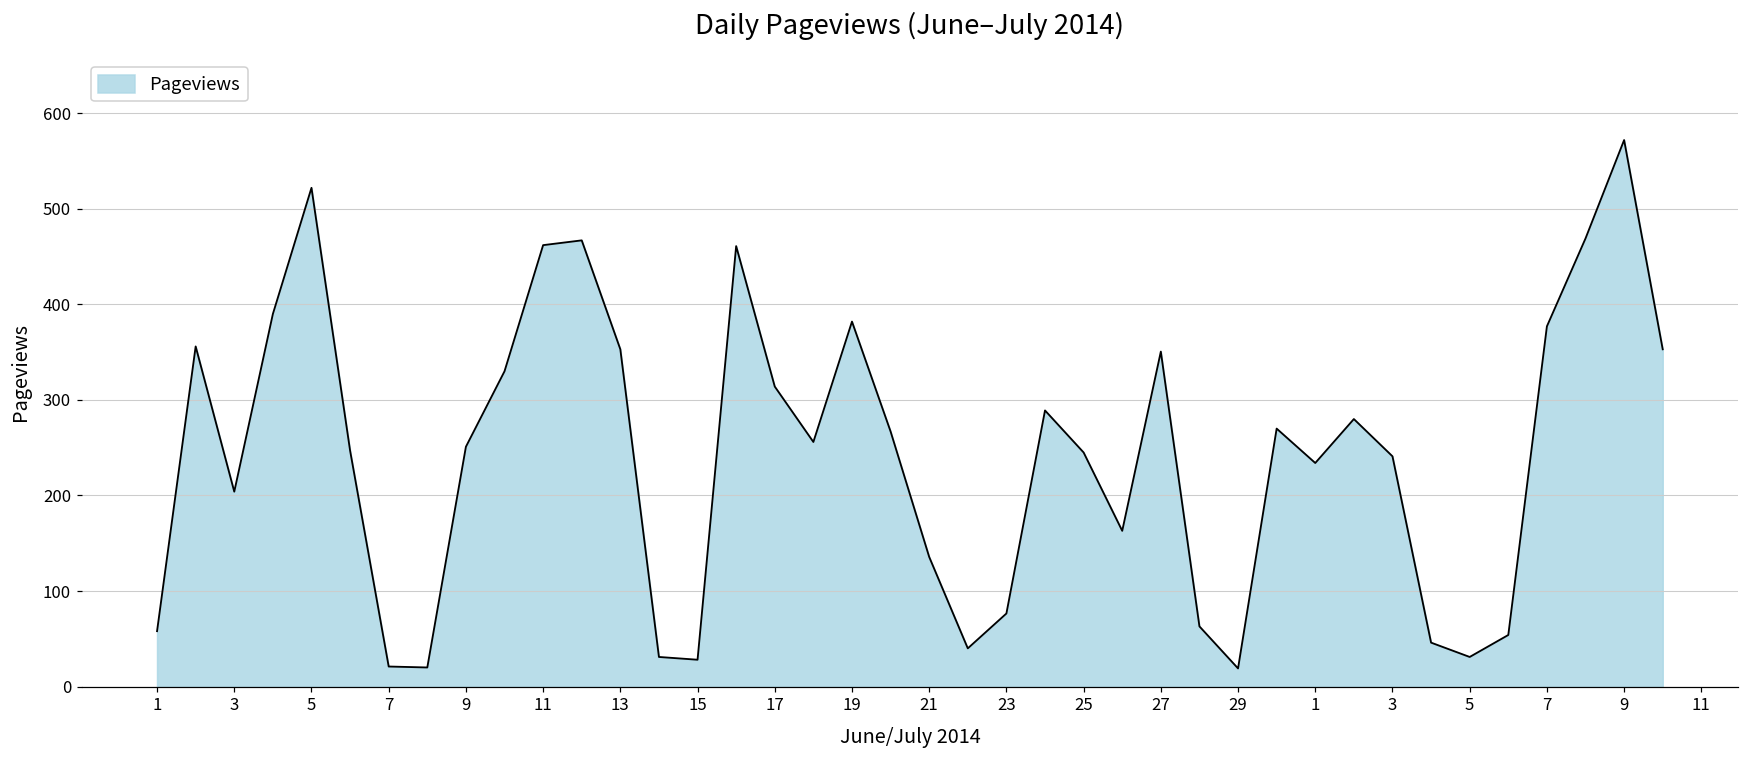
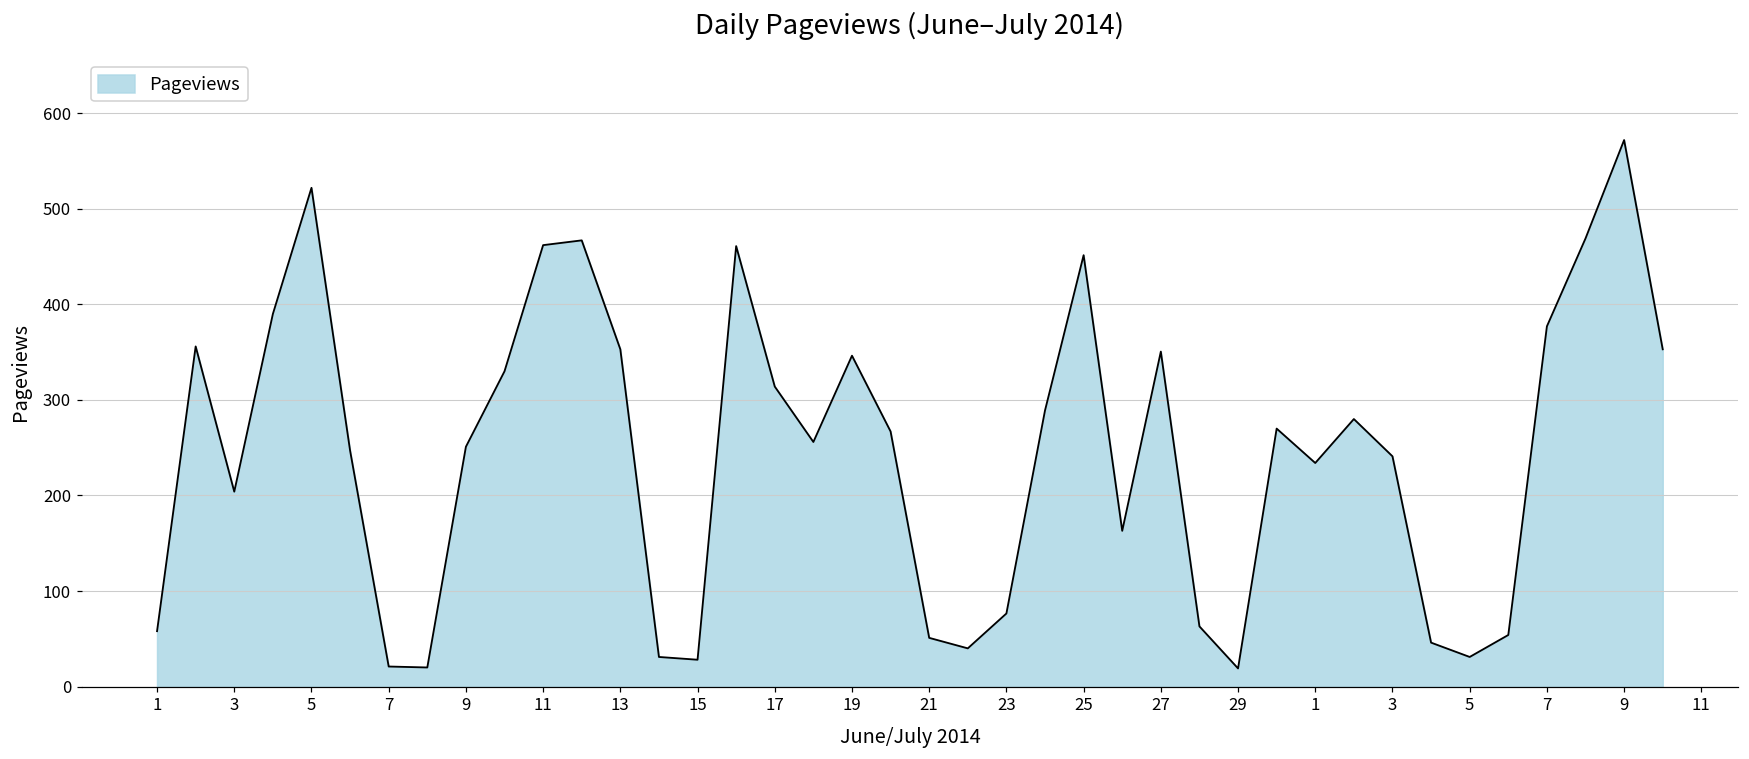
19: 380 -> 350
21: 140 -> 50
25: 250 -> 450
